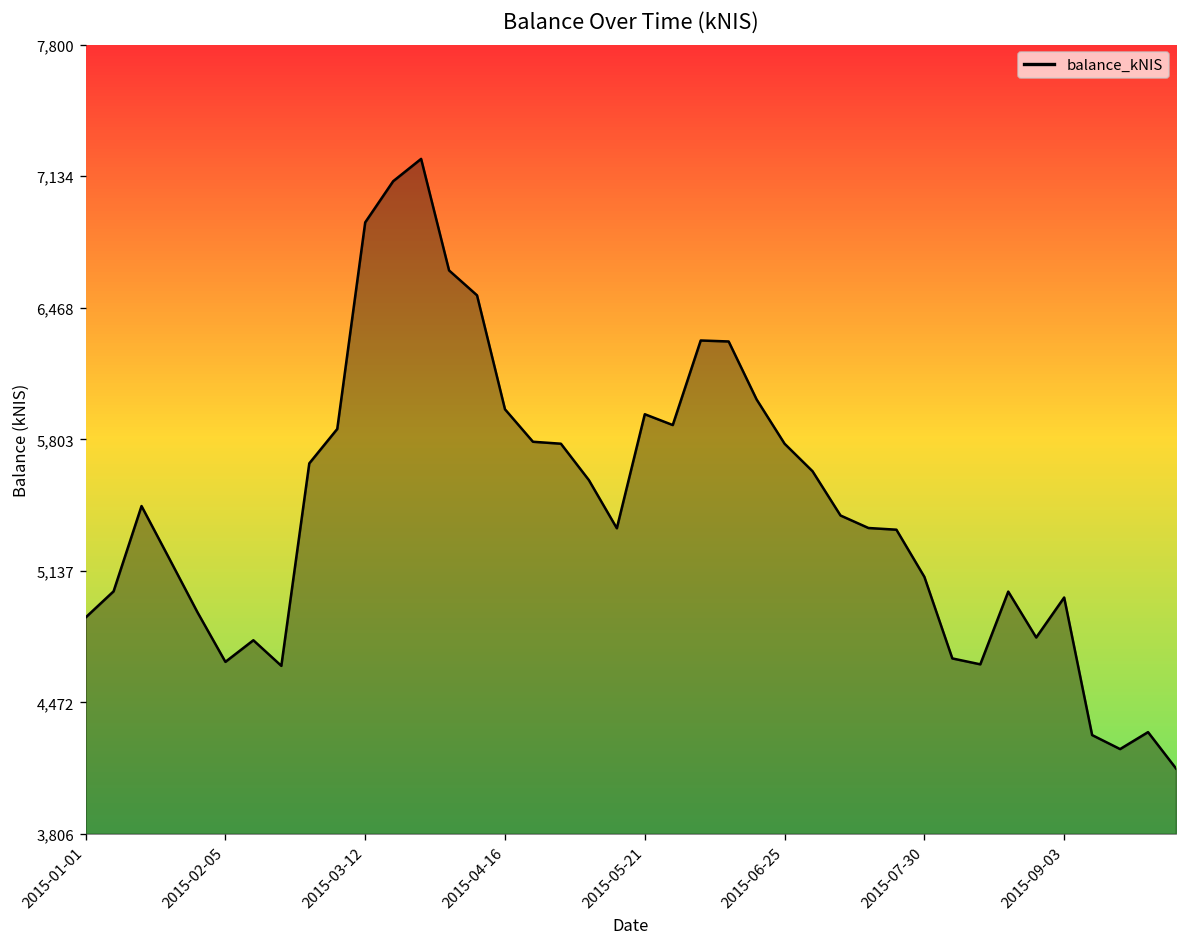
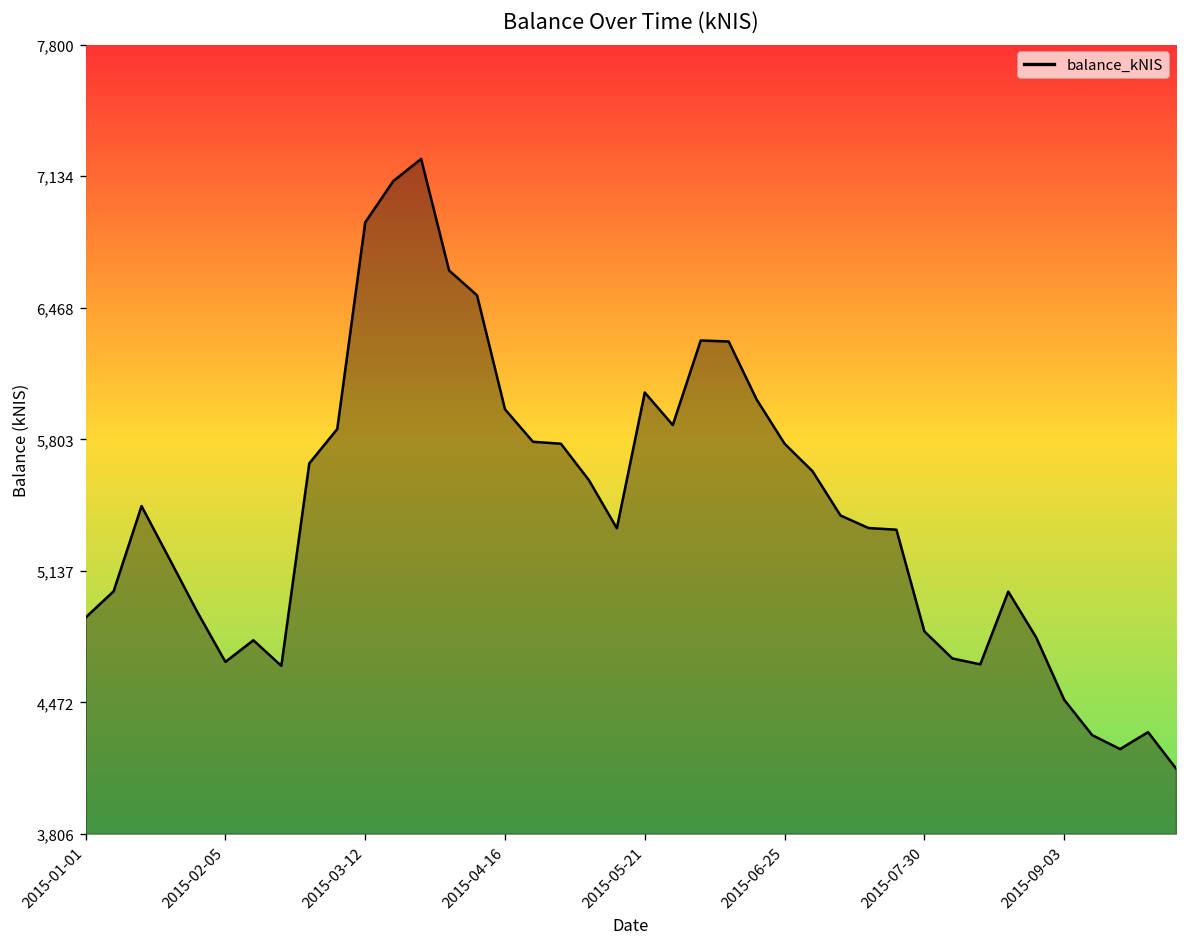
2015-05-21: 5,930 -> 6,040
2015-07-30: 5,110 -> 4,830
2015-09-03: 5,000 -> 4,490
